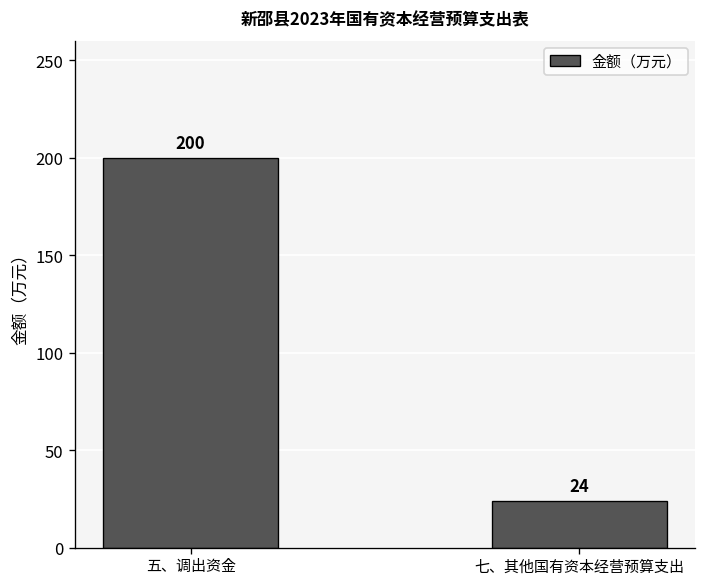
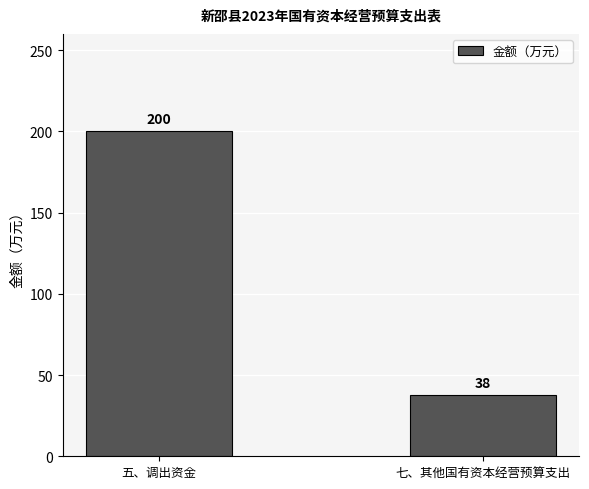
七、其他国有资本经营预算支出: 24 -> 38
